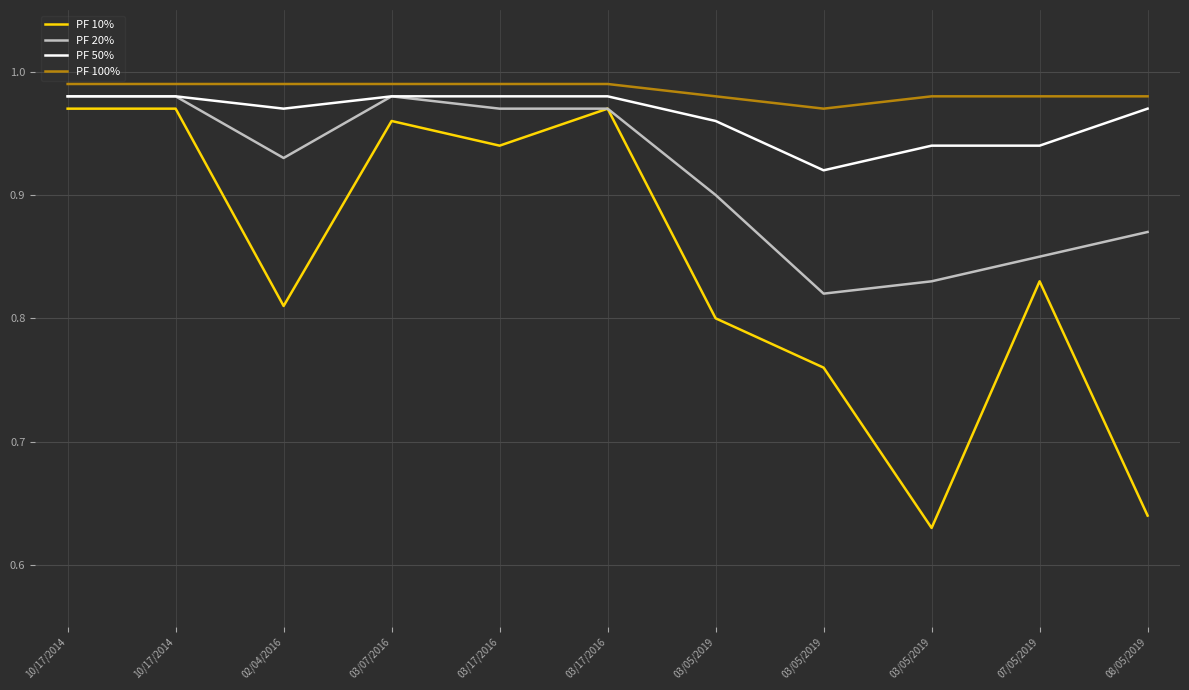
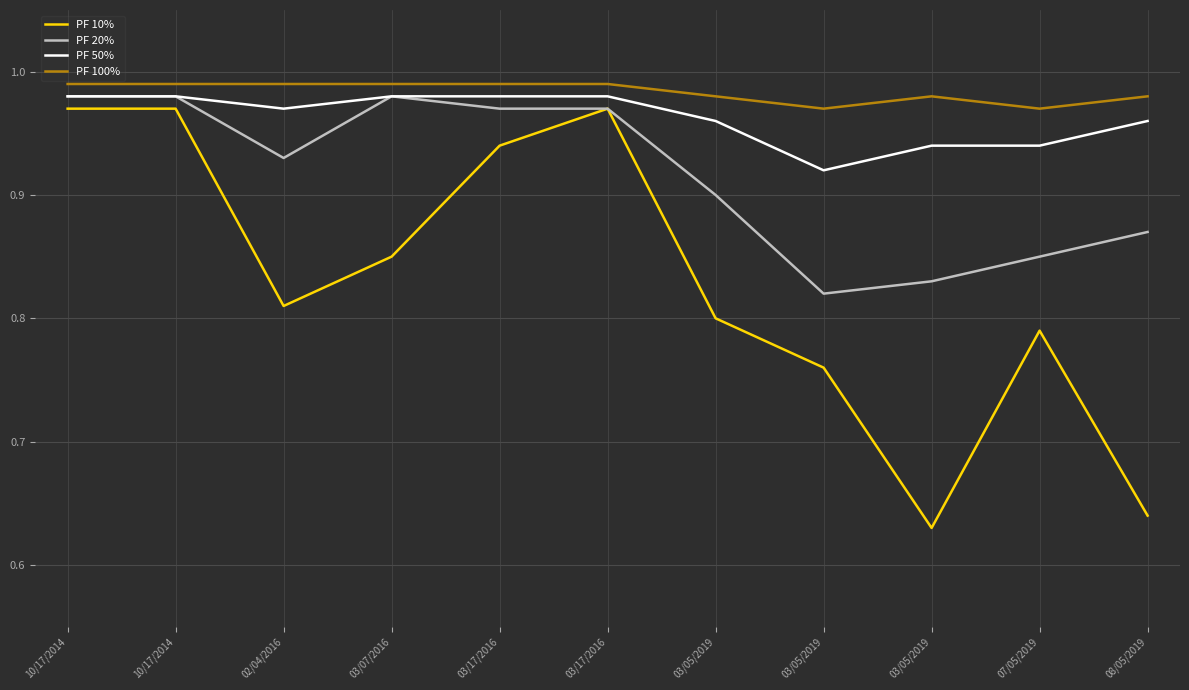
PF 10%, 03/07/2016: 0.96 -> 0.85
PF 10%, 07/05/2019: 0.83 -> 0.79
PF 100%, 07/05/2019: 0.98 -> 0.97
PF 50%, 08/05/2019: 0.97 -> 0.96
